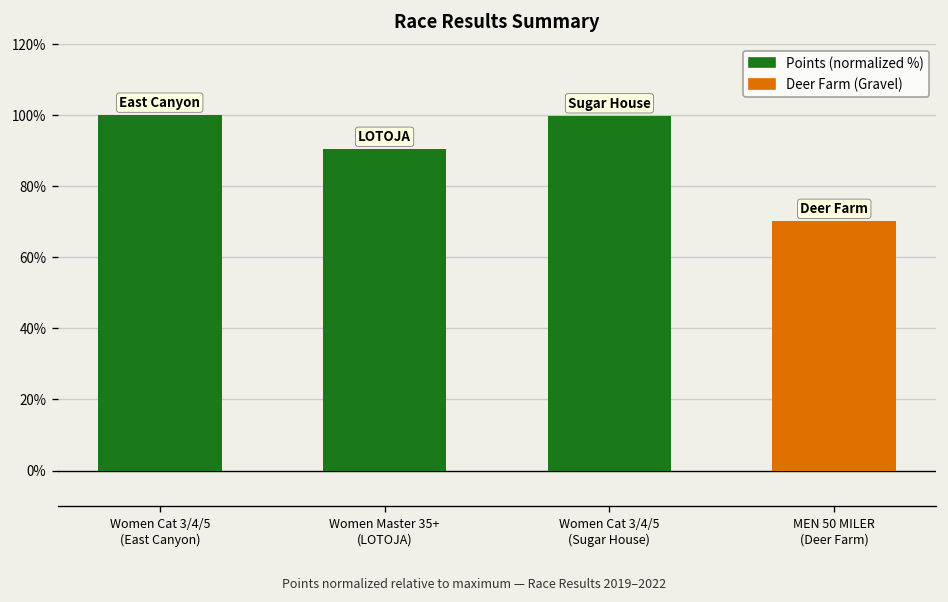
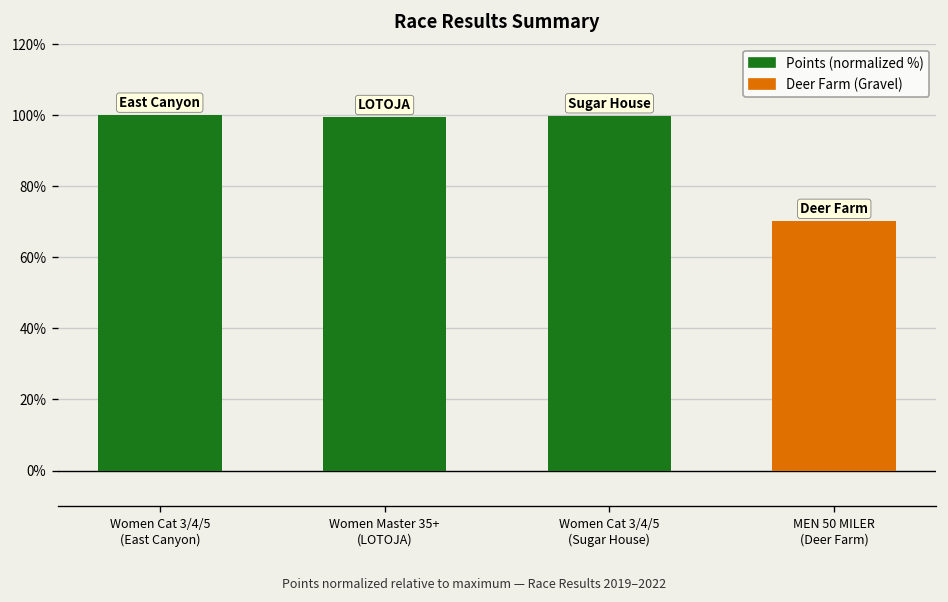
Women Master 35+ (LOTOJA): 90% -> 99%
